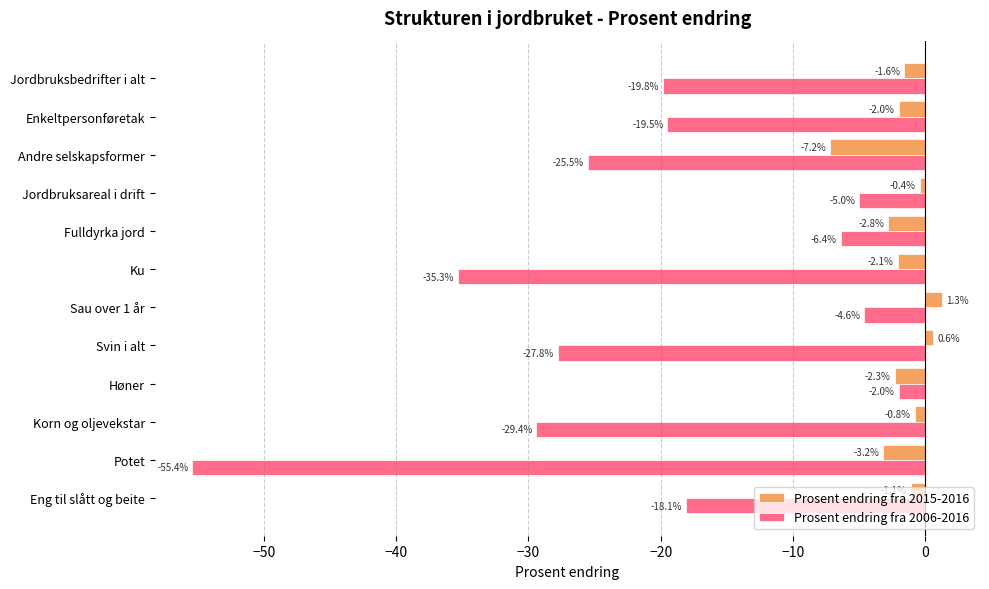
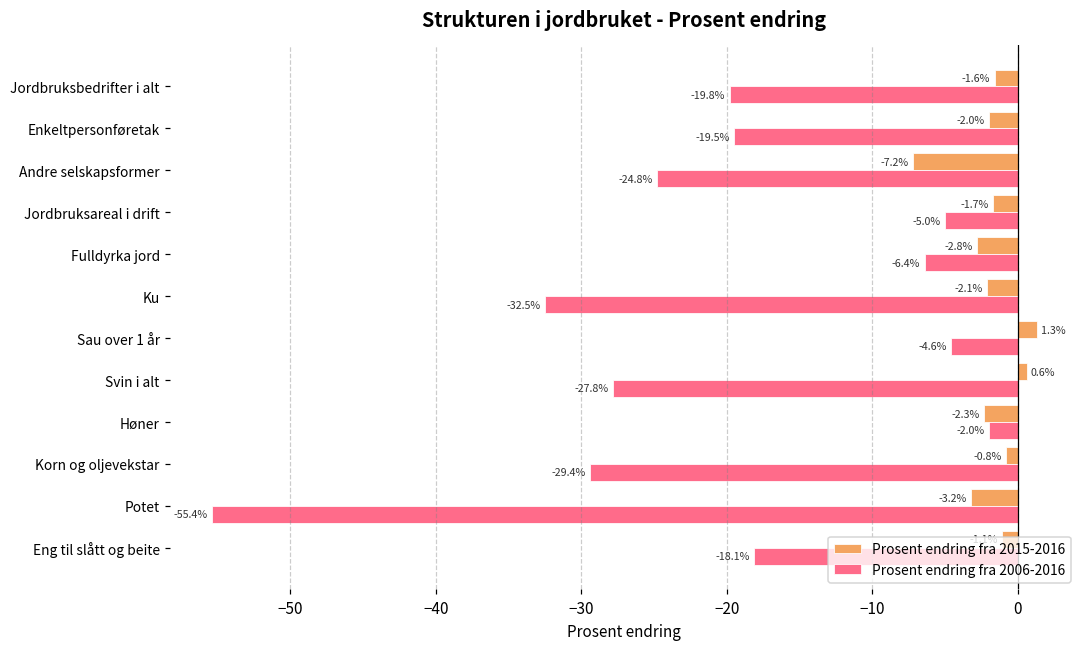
Prosent endring fra 2006-2016, Andre selskapsformer: -25.5% -> -24.8%
Prosent endring fra 2015-2016, Jordbruksareal i drift: -0.4% -> -1.7%
Prosent endring fra 2006-2016, Ku: -35.3% -> -32.5%
